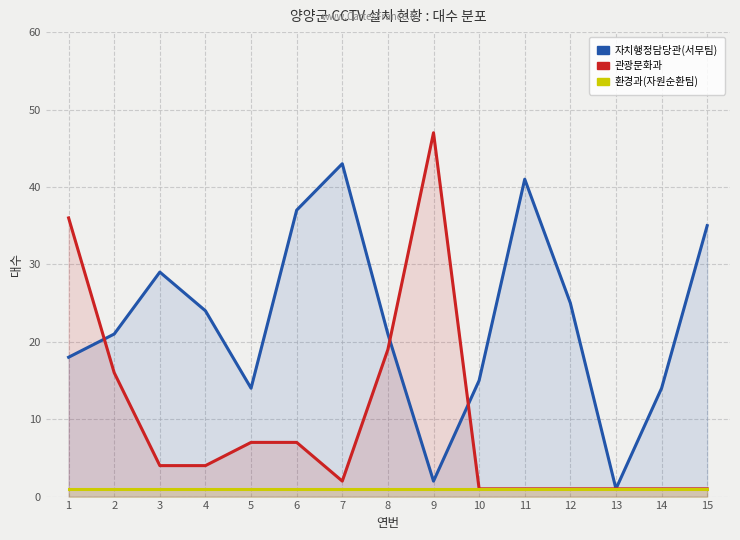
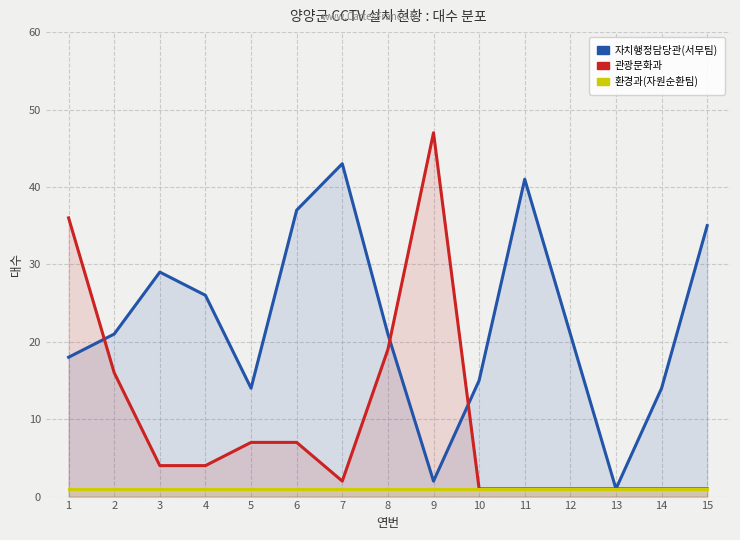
자치행정담당관(서무팀), 4: 24 -> 26
자치행정담당관(서무팀), 12: 25 -> 21
